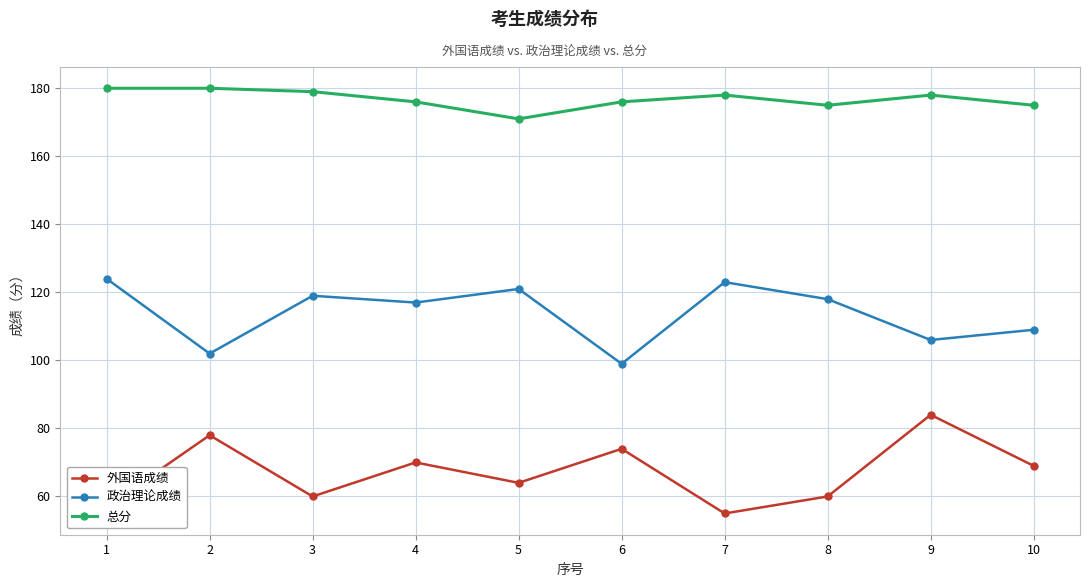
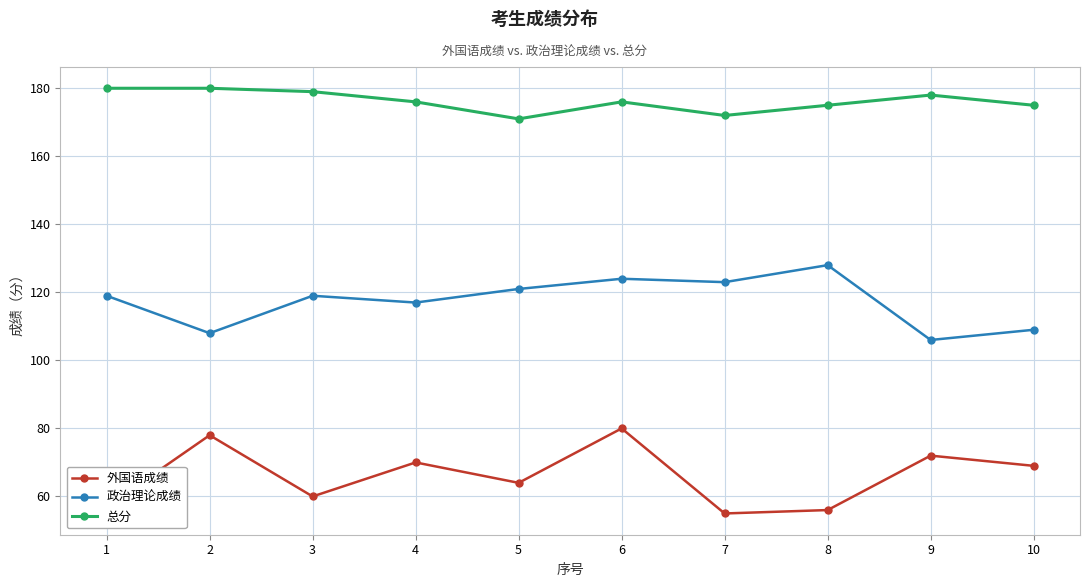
政治理论成绩, 1: 124 -> 119
政治理论成绩, 2: 102 -> 108
外国语成绩, 6: 74 -> 80
政治理论成绩, 6: 99 -> 124
总分, 7: 178 -> 172
外国语成绩, 8: 60 -> 56
政治理论成绩, 8: 118 -> 128
外国语成绩, 9: 84 -> 72
